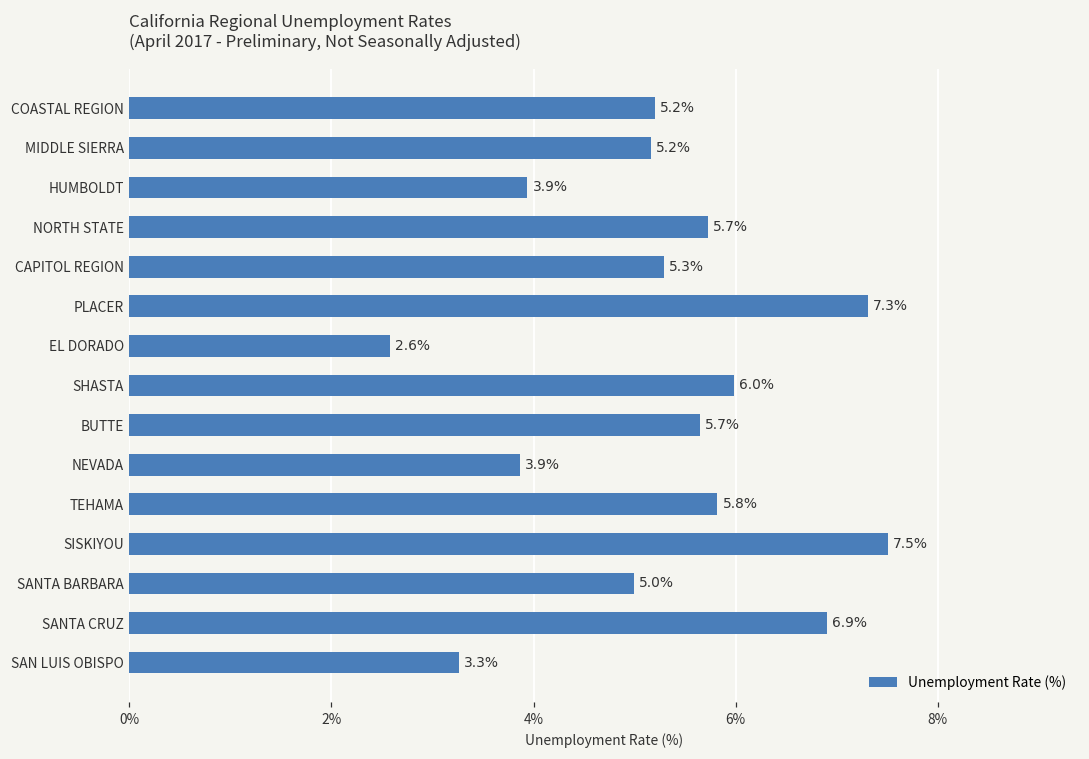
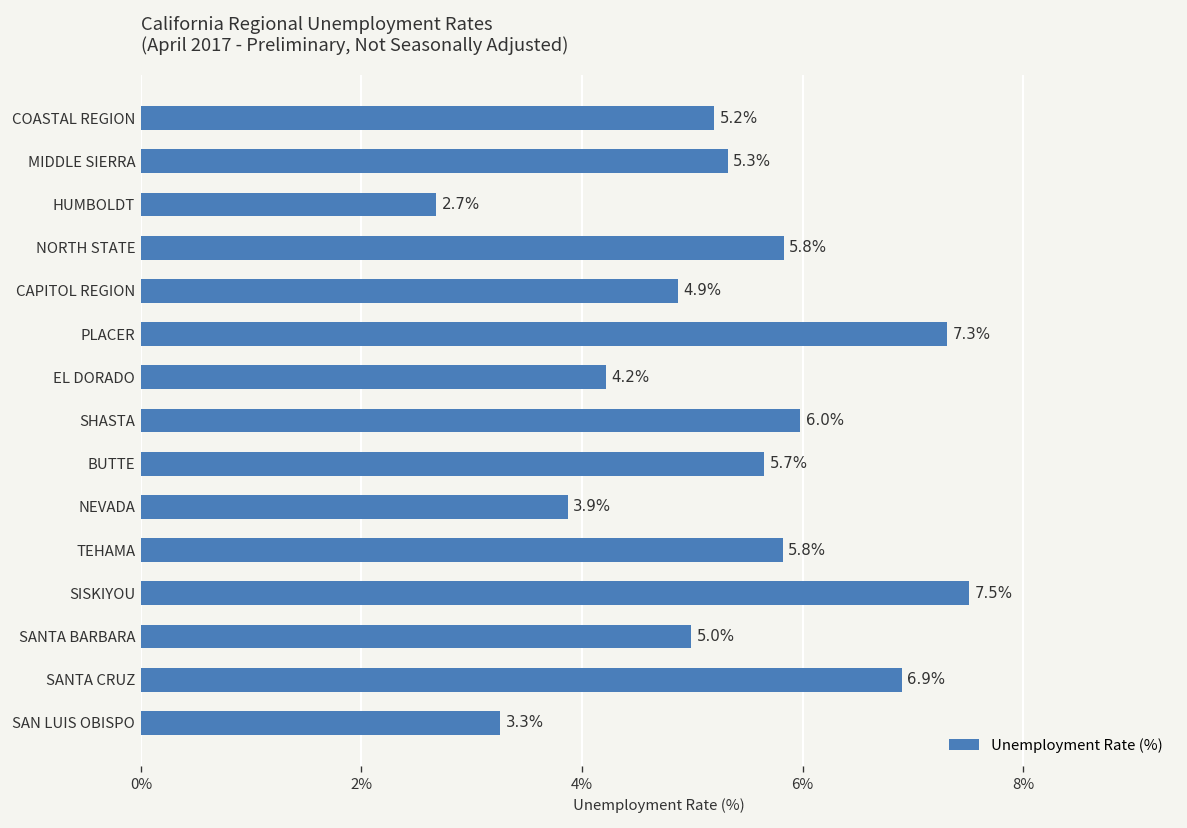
MIDDLE SIERRA: 5.2% -> 5.3%
HUMBOLDT: 3.9% -> 2.7%
NORTH STATE: 5.7% -> 5.8%
CAPITOL REGION: 5.3% -> 4.9%
EL DORADO: 2.6% -> 4.2%
